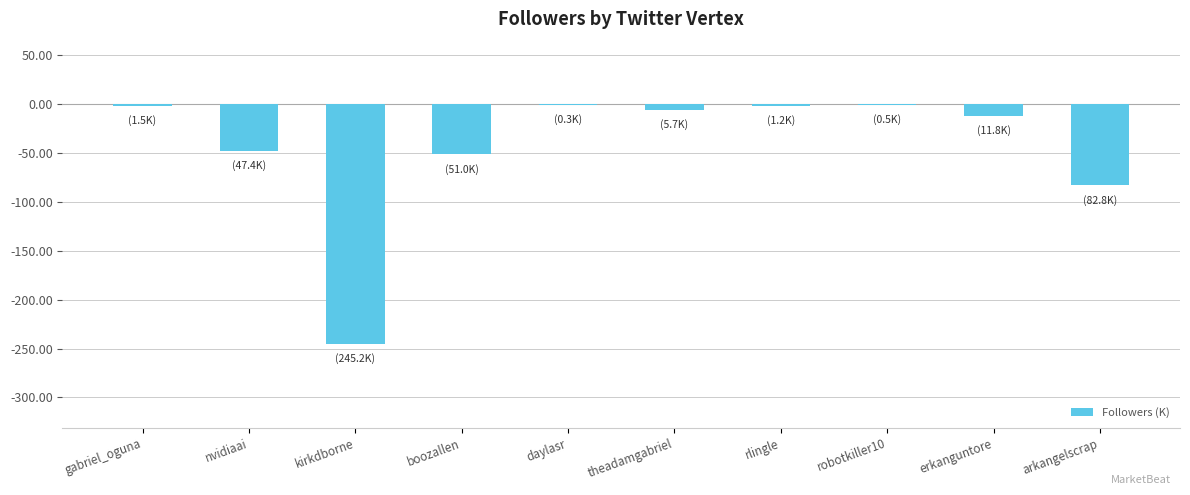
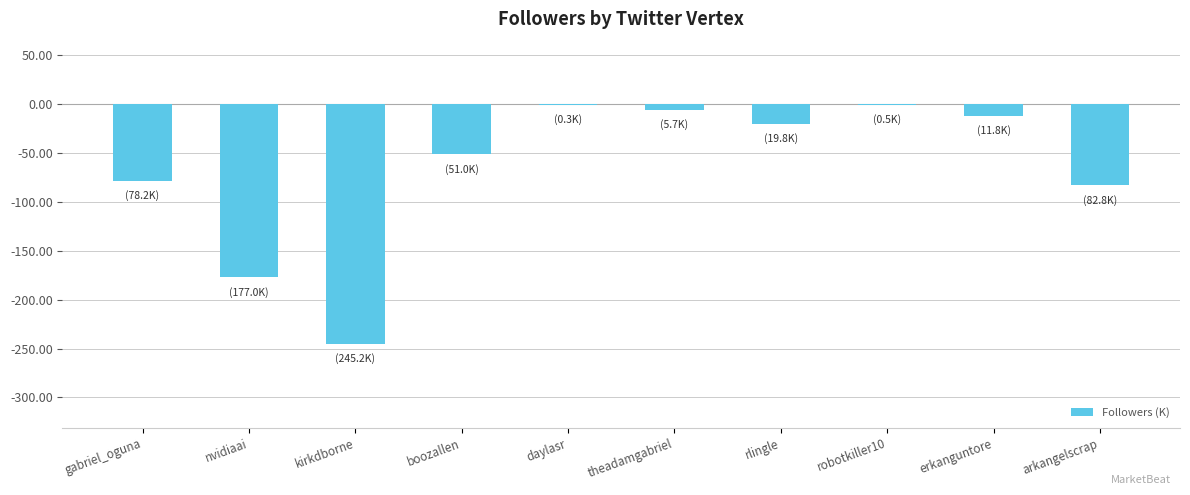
gabriel_oguna: (1.5K) -> (78.2K)
nvidiaai: (47.4K) -> (177.0K)
rlingle: (1.2K) -> (19.8K)
